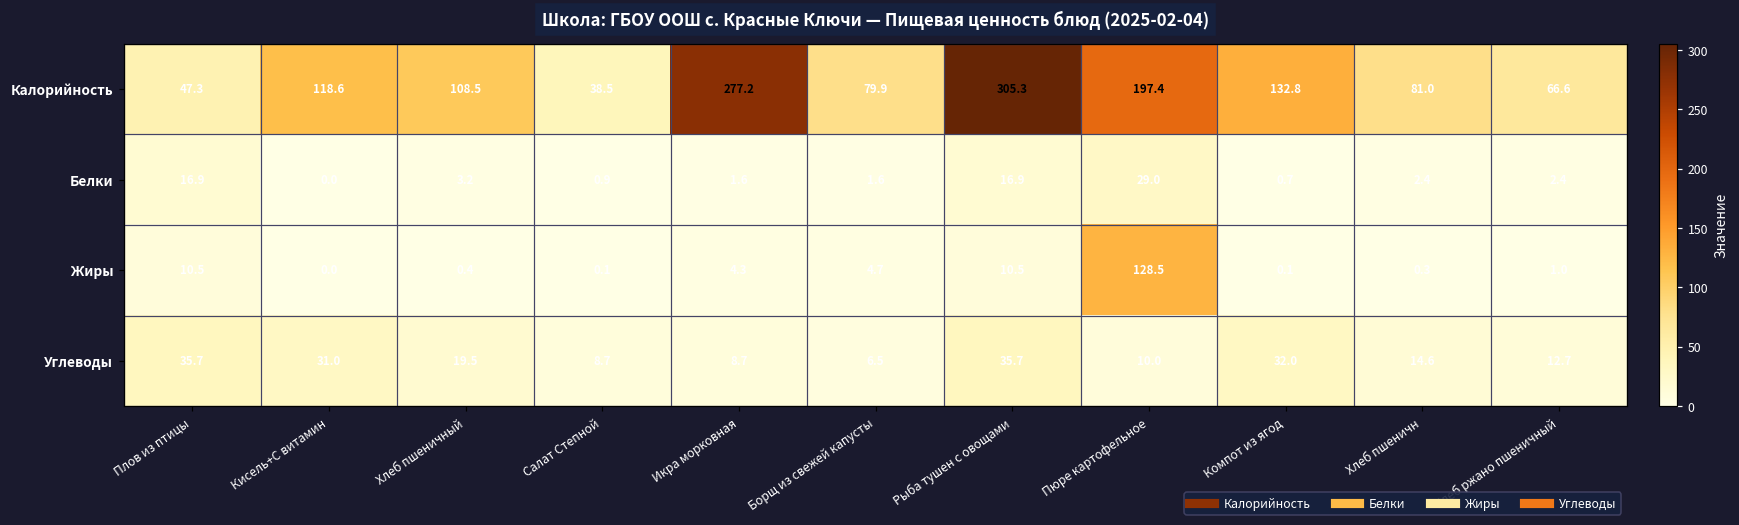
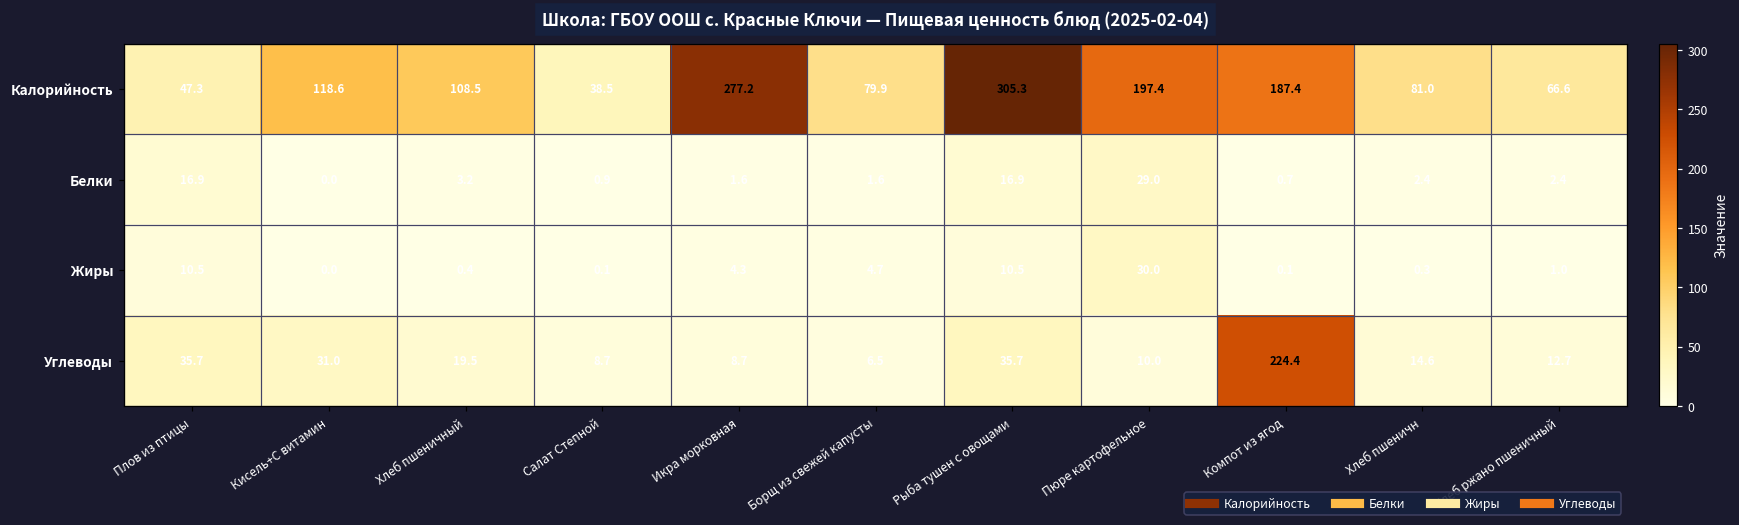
Калорийность, Компот из ягод: 132.8 -> 187.4
Жиры, Пюре картофельное: 128.5 -> 30.0
Углеводы, Компот из ягод: 32.0 -> 224.4
